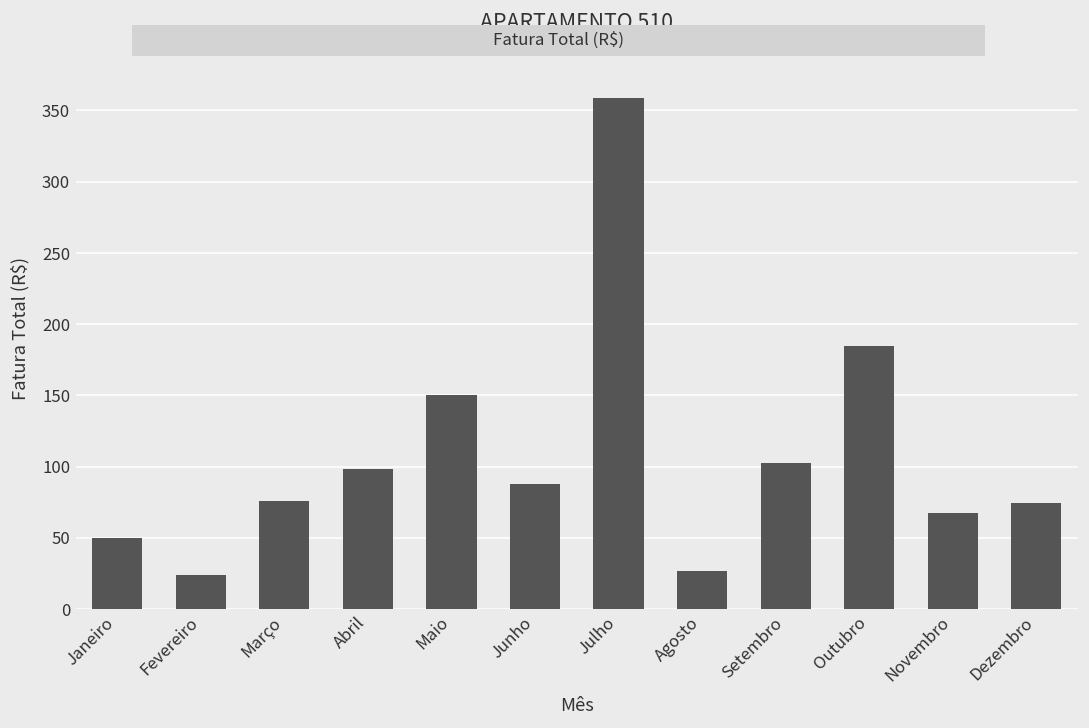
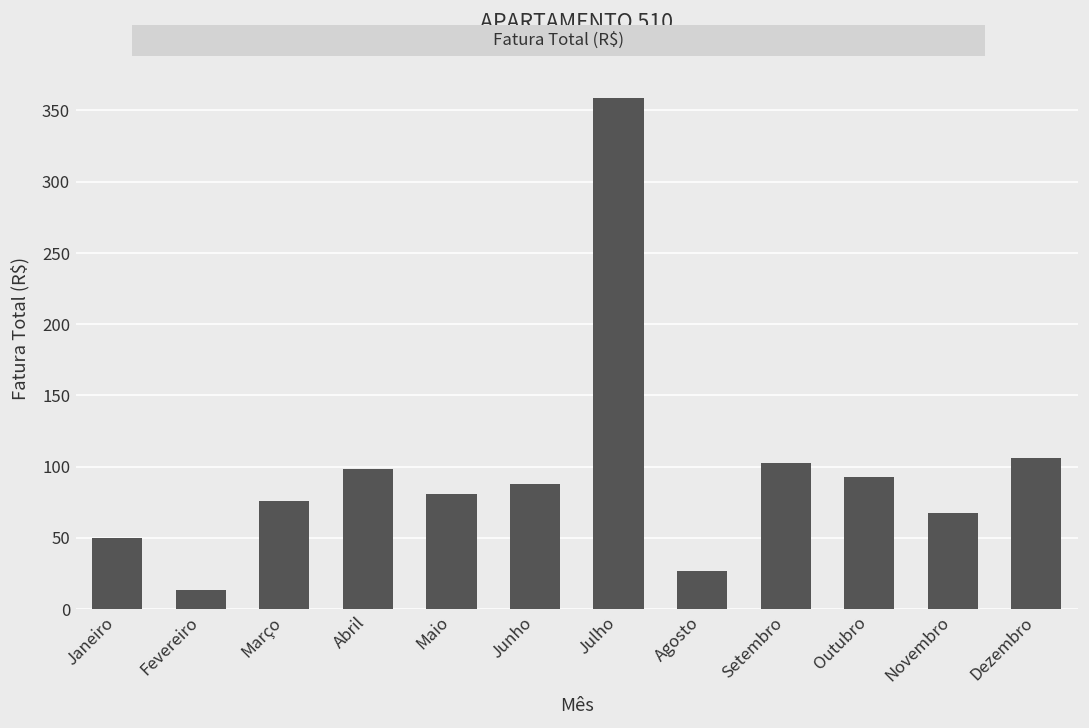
Fevereiro: 24 -> 13
Maio: 151 -> 81
Outubro: 184 -> 92
Dezembro: 75 -> 106
